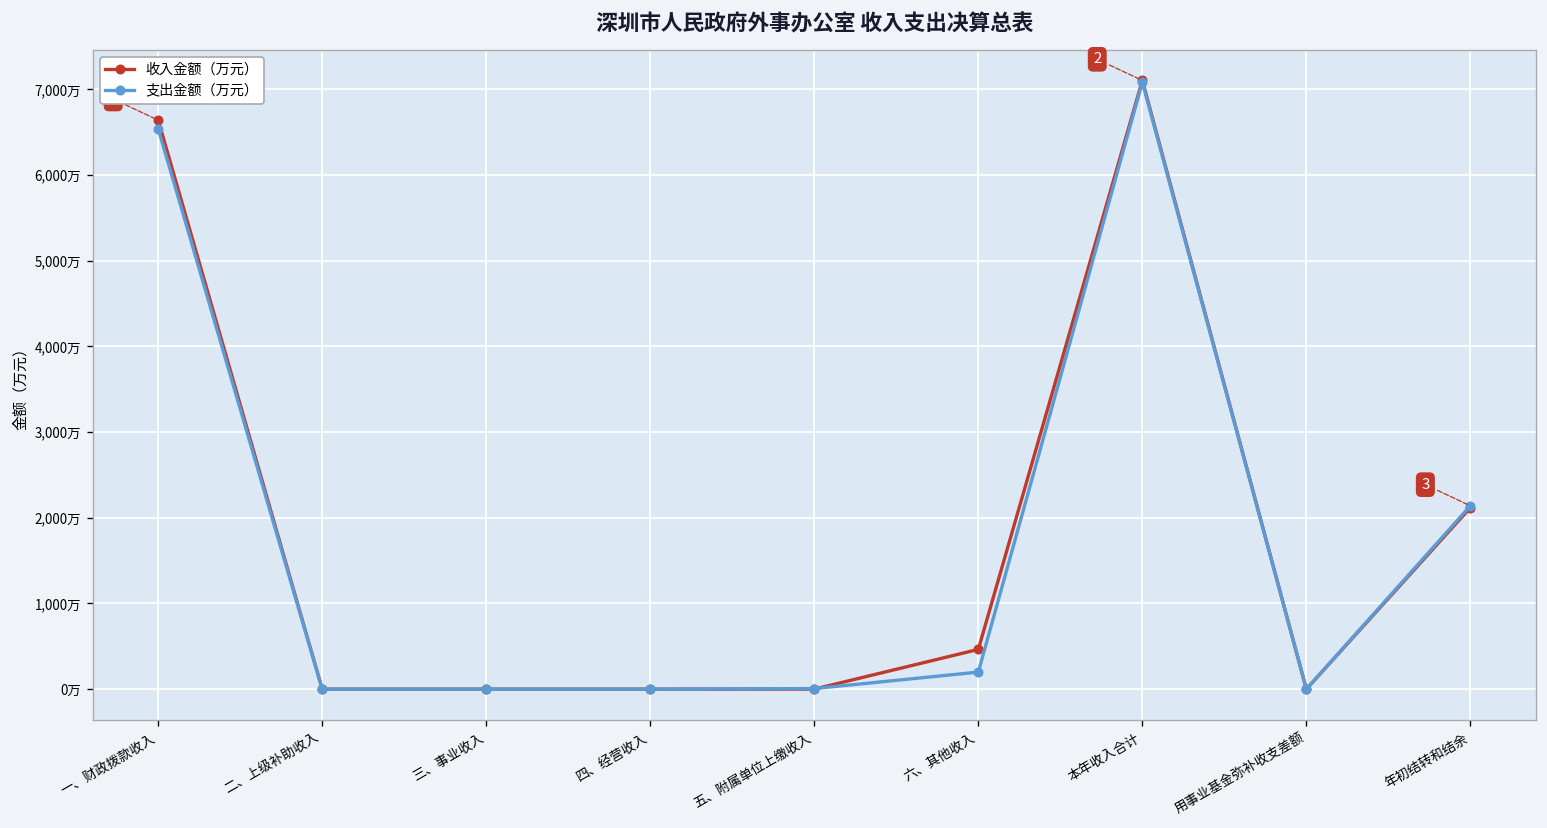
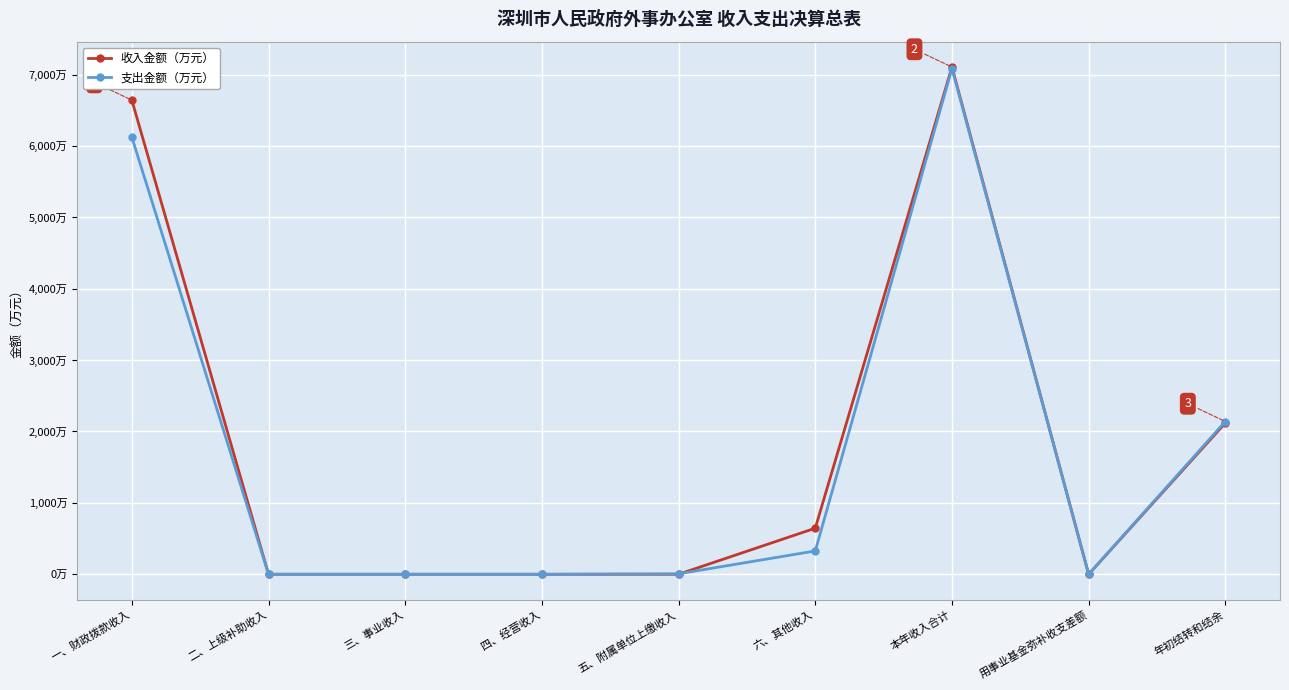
支出金额（万元）, 一、财政拨款收入: 6,500万 -> 6,100万
收入金额（万元）, 六、其他收入: 500万 -> 600万
支出金额（万元）, 六、其他收入: 200万 -> 300万
